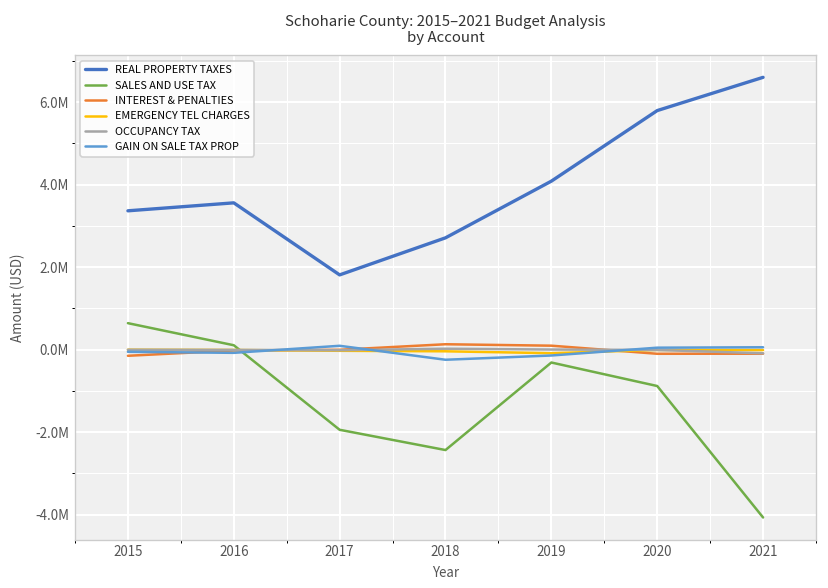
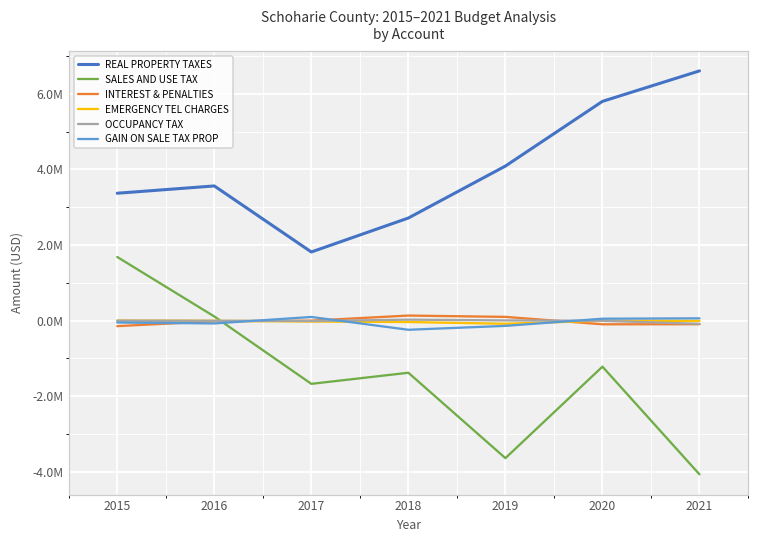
SALES AND USE TAX, 2015: 600000 -> 1700000
SALES AND USE TAX, 2017: -1900000 -> -1700000
SALES AND USE TAX, 2018: -2400000 -> -1400000
SALES AND USE TAX, 2019: -300000 -> -3600000
SALES AND USE TAX, 2020: -900000 -> -1200000
